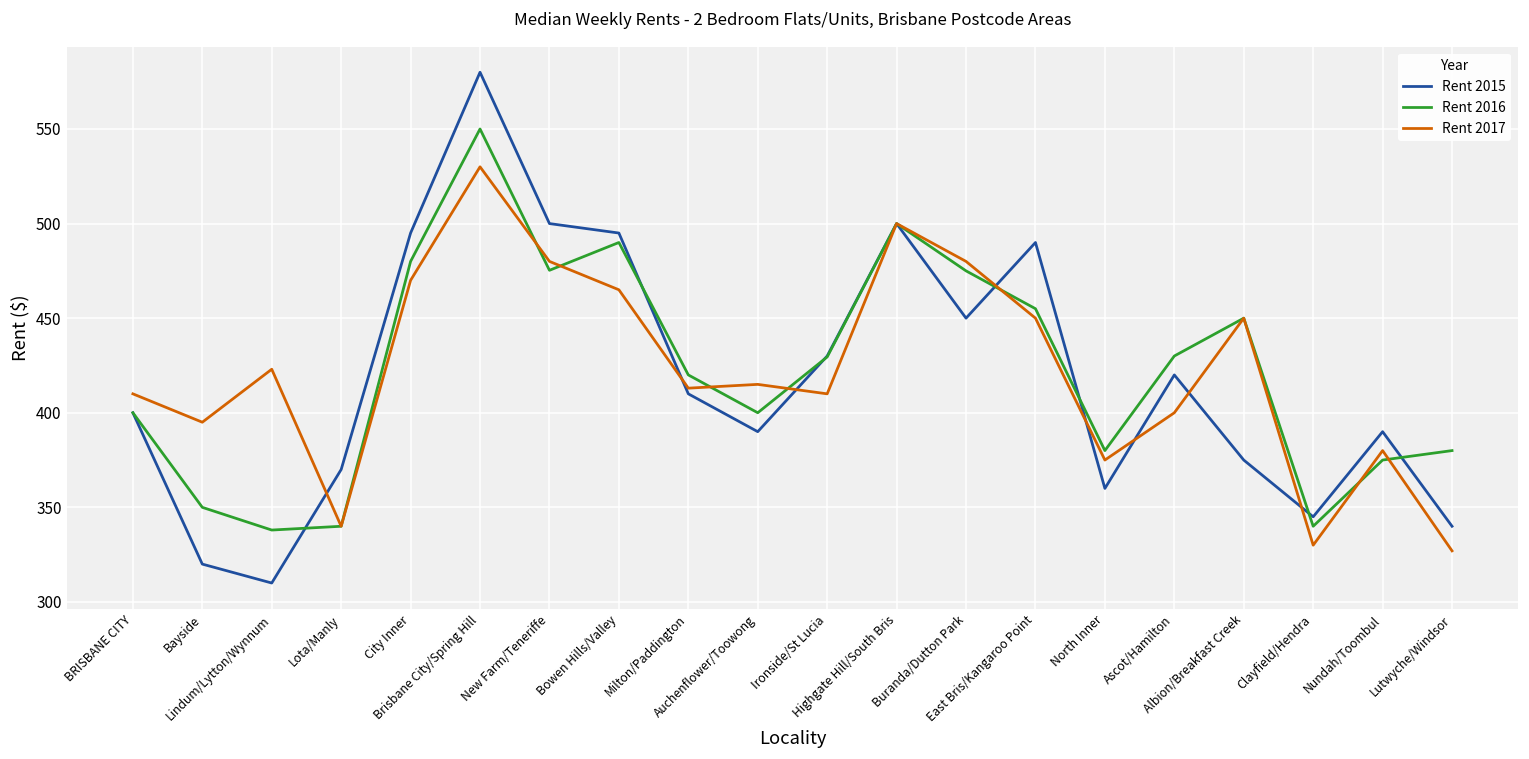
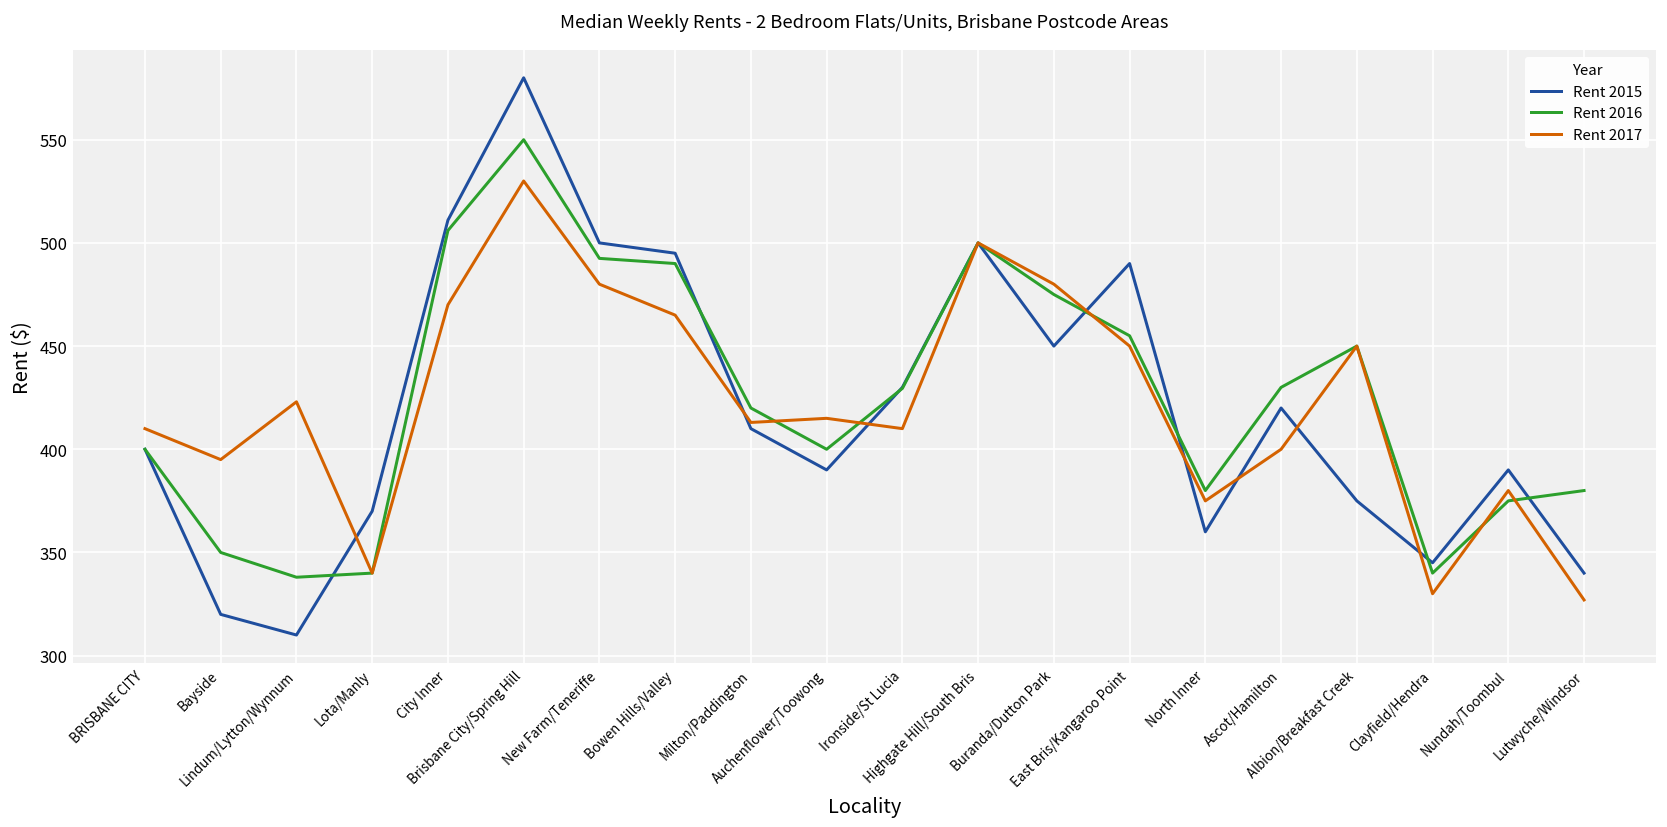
Rent 2015, City Inner: 495 -> 511
Rent 2016, City Inner: 480 -> 506
Rent 2016, New Farm/Teneriffe: 475 -> 493
